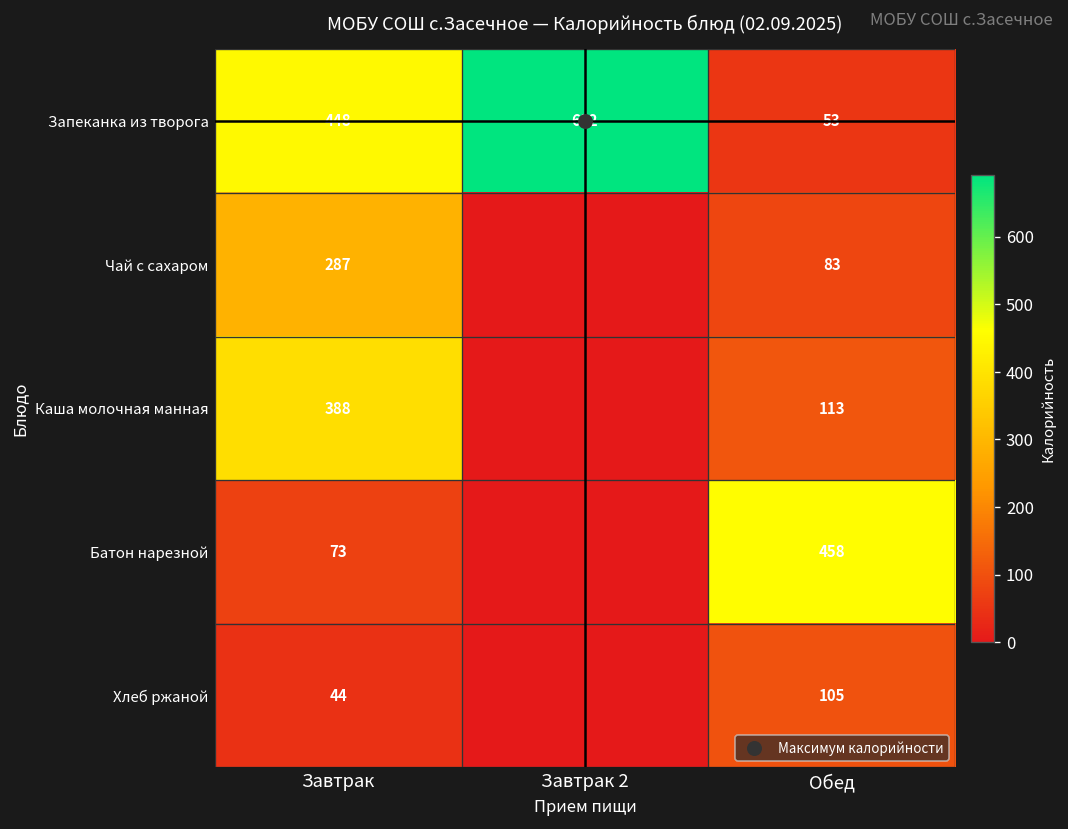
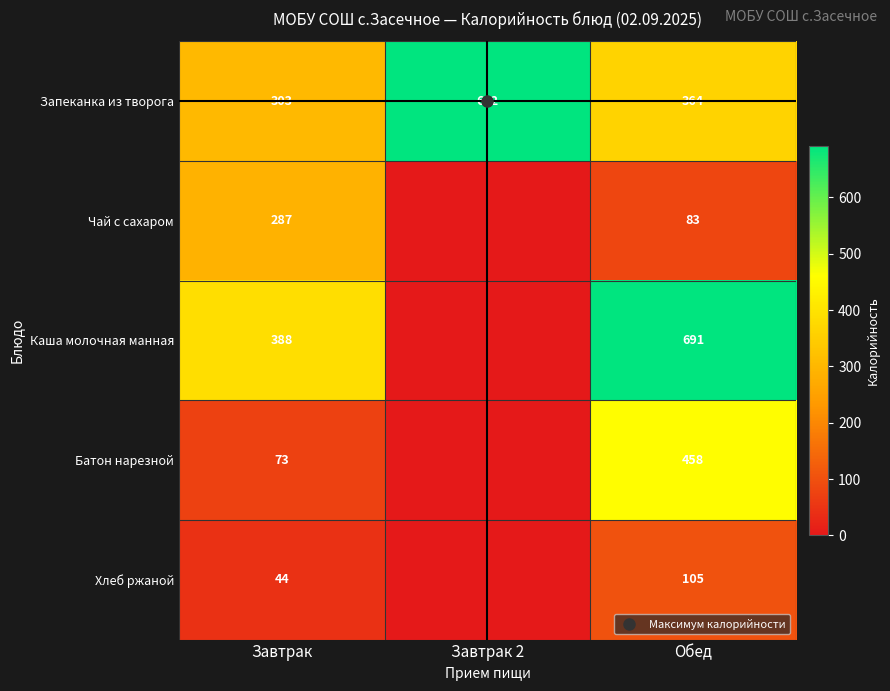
Запеканка из творога, Завтрак: 448 -> 303
Запеканка из творога, Обед: 53 -> 364
Каша молочная манная, Обед: 113 -> 691
